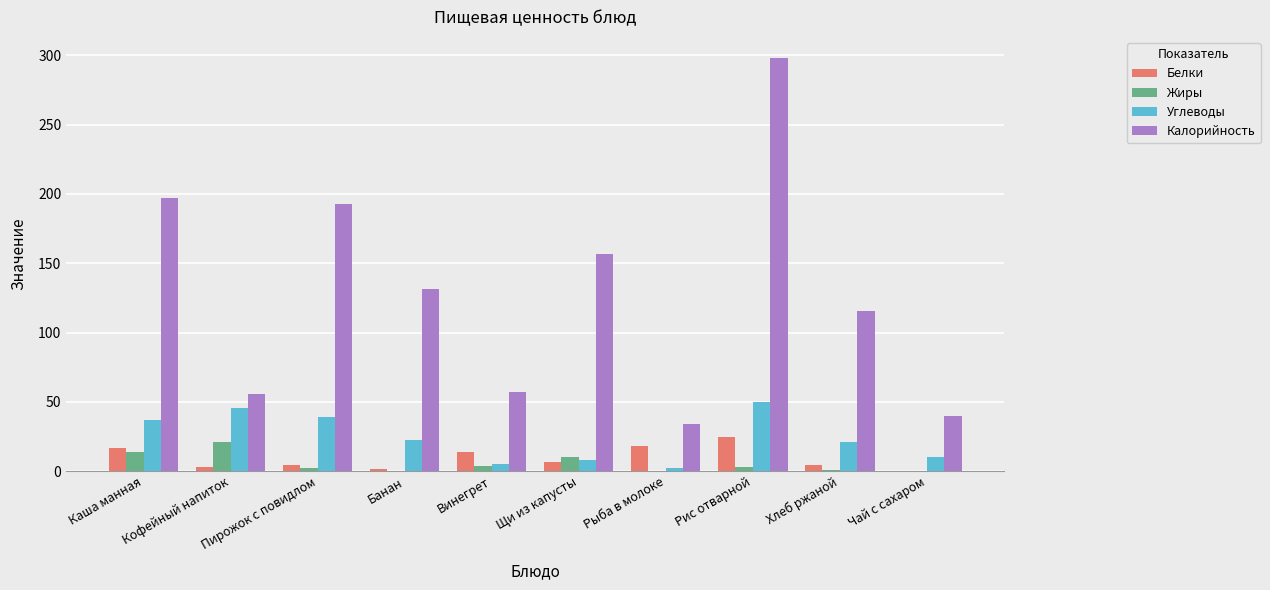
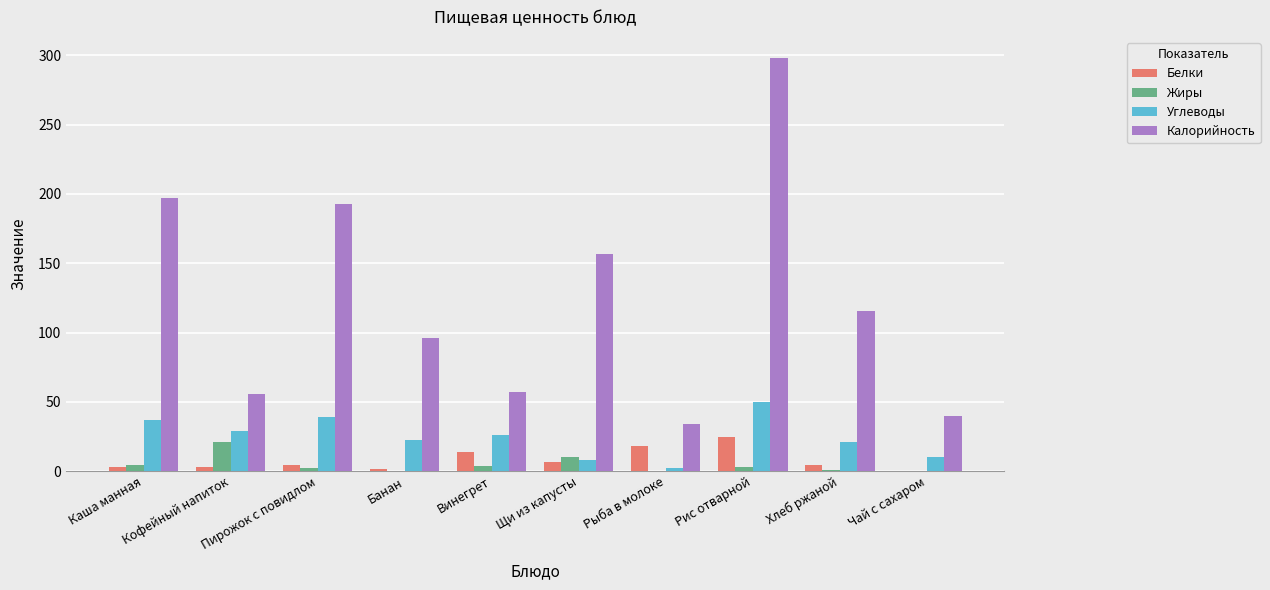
Белки, Каша манная: 17 -> 3
Жиры, Каша манная: 14 -> 4
Углеводы, Кофейный напиток: 45 -> 29
Калорийность, Банан: 132 -> 96
Углеводы, Винегрет: 5 -> 26
